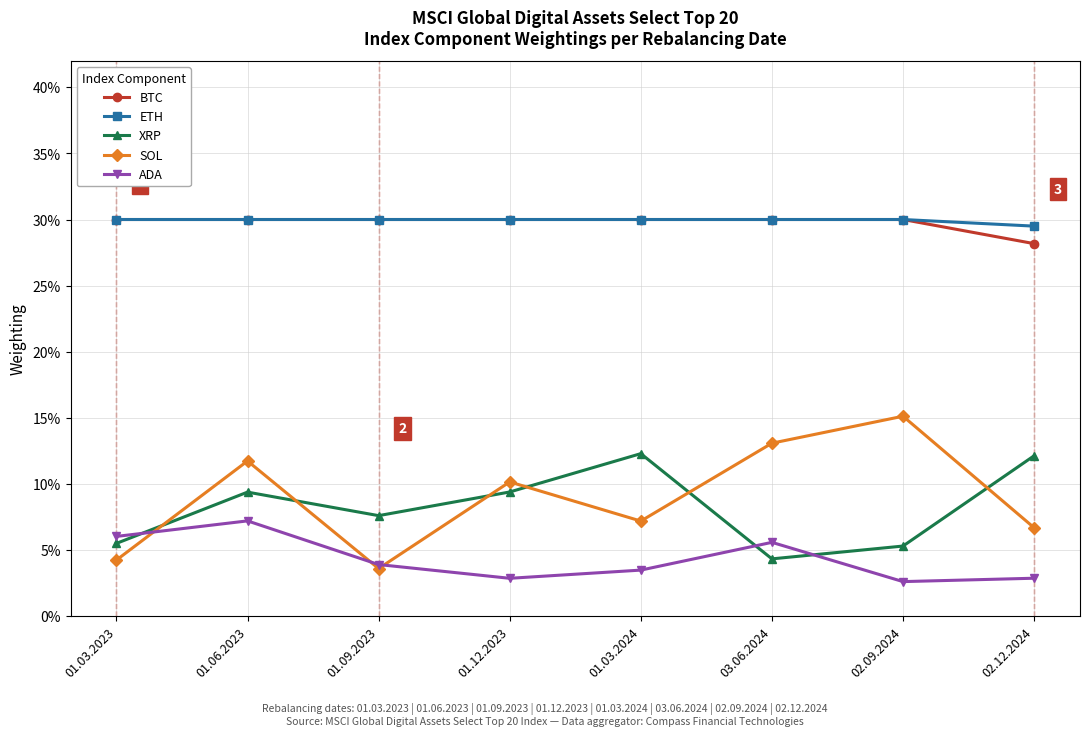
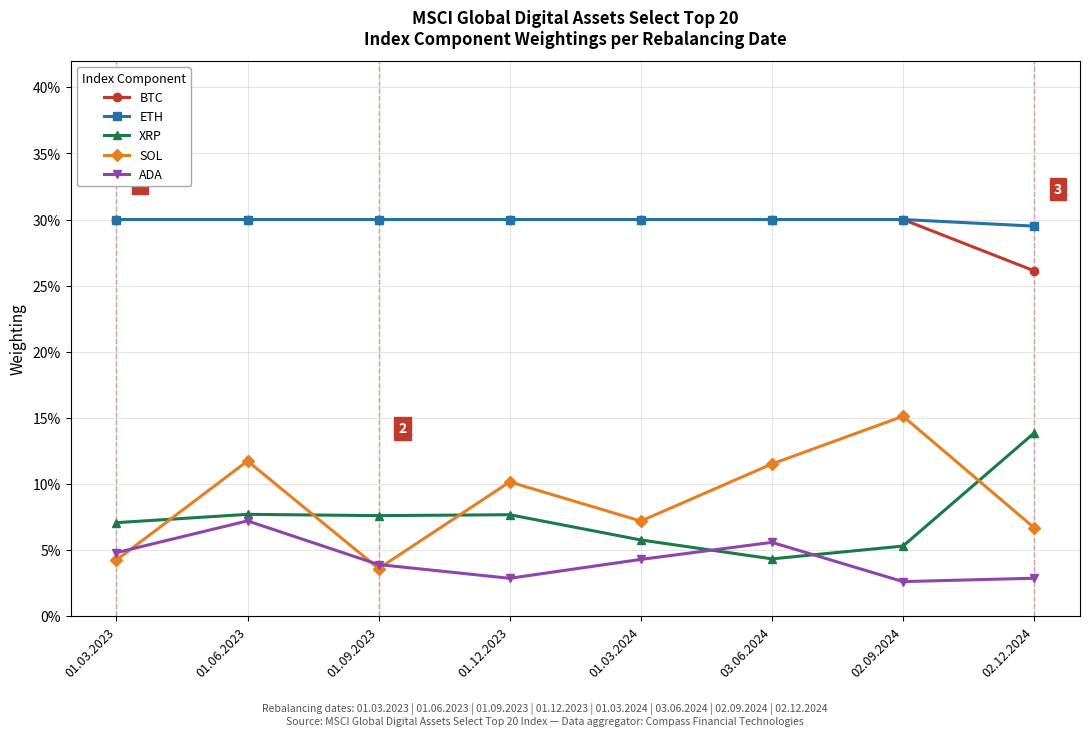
XRP, 01.03.2023: 5.5% -> 7.1%
ADA, 01.03.2023: 6.0% -> 4.8%
XRP, 01.06.2023: 9.4% -> 7.7%
XRP, 01.12.2023: 9.4% -> 7.7%
XRP, 01.03.2024: 12.3% -> 5.8%
ADA, 01.03.2024: 3.5% -> 4.3%
SOL, 03.06.2024: 13.1% -> 11.5%
BTC, 02.12.2024: 28.2% -> 26.1%
XRP, 02.12.2024: 12.1% -> 13.8%
